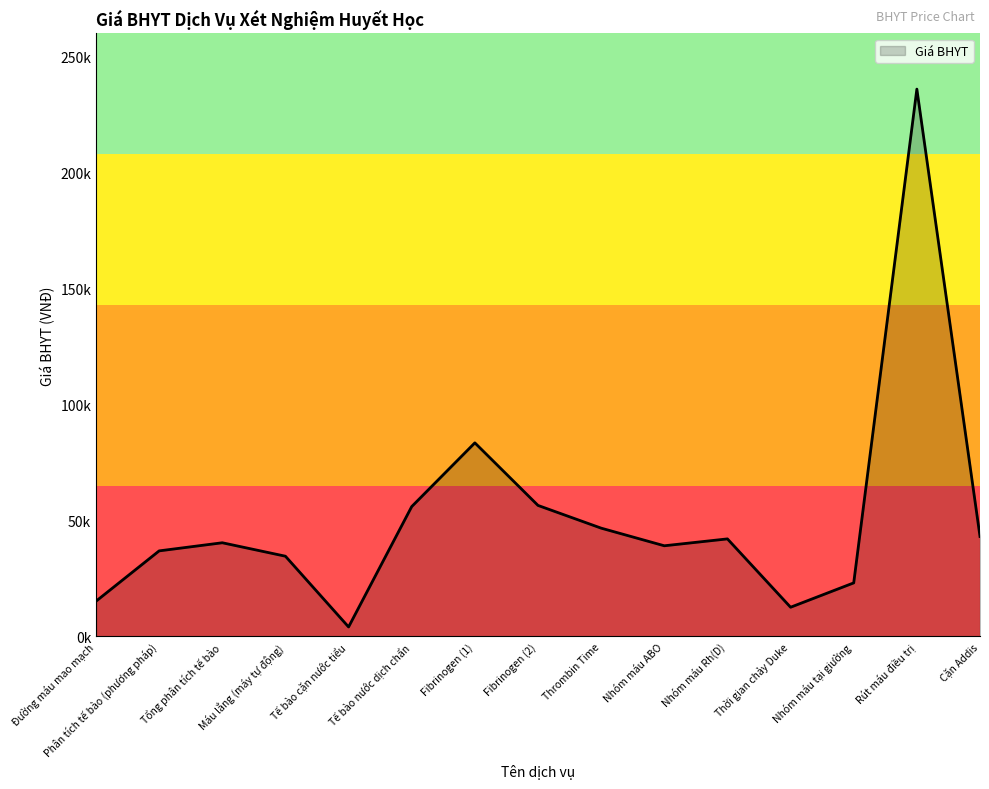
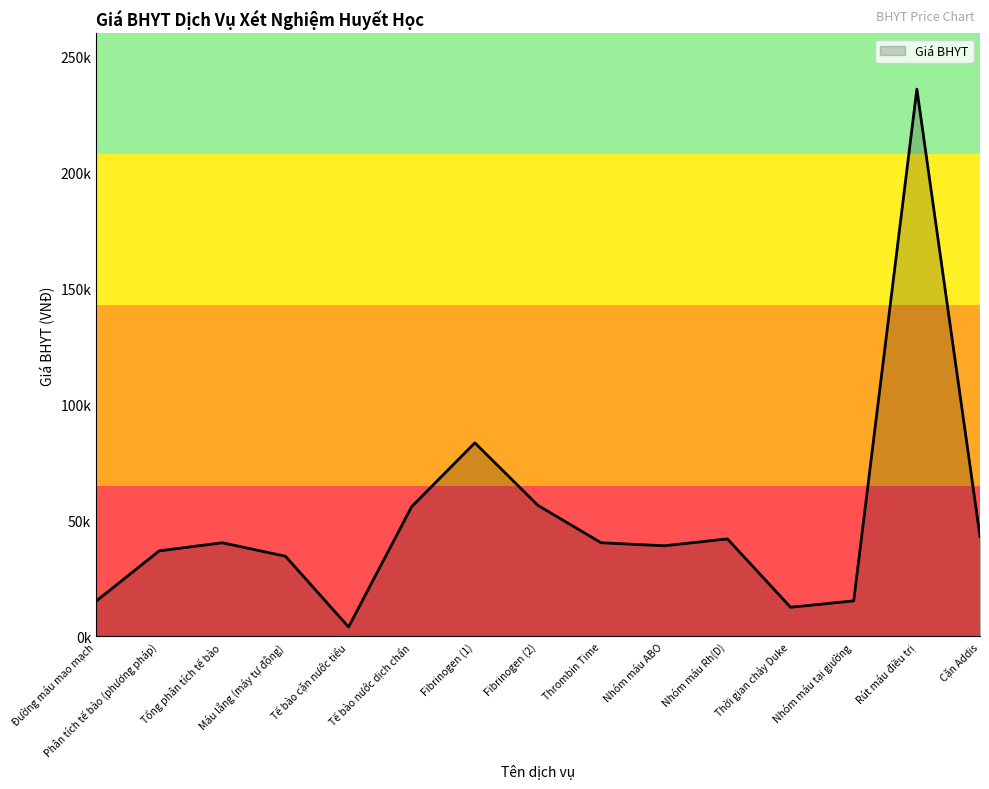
Thrombin Time: 47000 -> 40000
Nhóm máu tại giường: 23000 -> 15000
